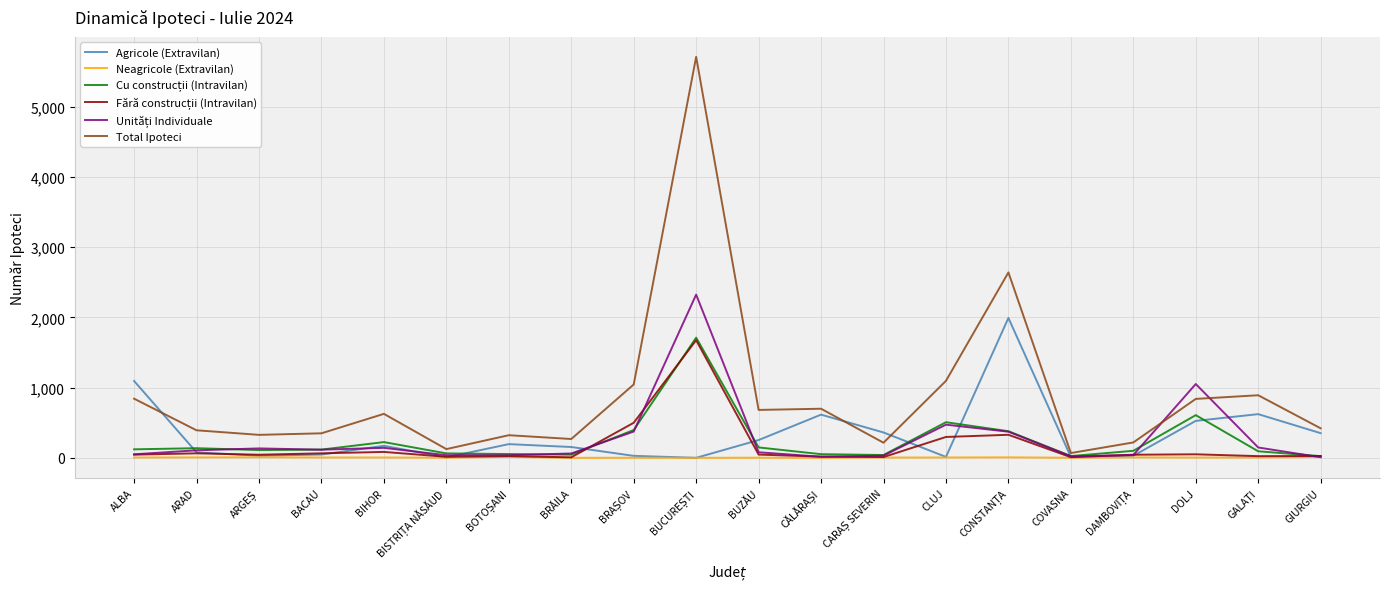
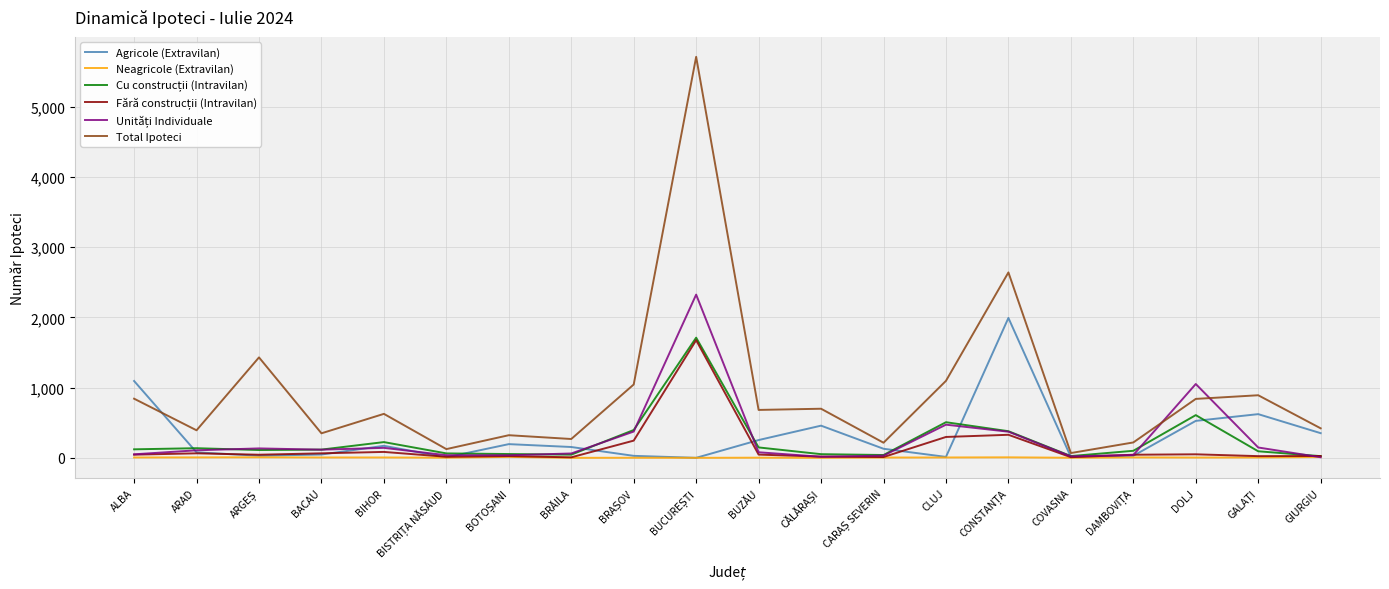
Total Ipoteci, ARGEȘ: 300 -> 1,400
Fără construcții (Intravilan), BRAȘOV: 500 -> 200
Agricole (Extravilan), CĂLĂRAȘI: 600 -> 500
Agricole (Extravilan), CARAȘ SEVERIN: 400 -> 100
